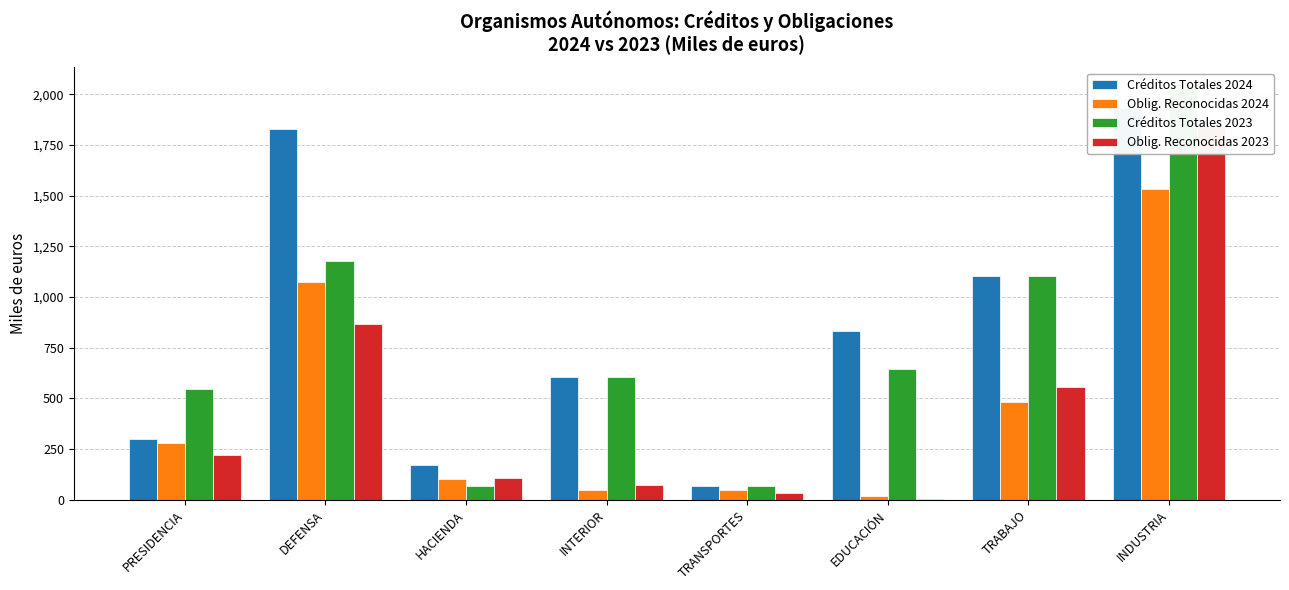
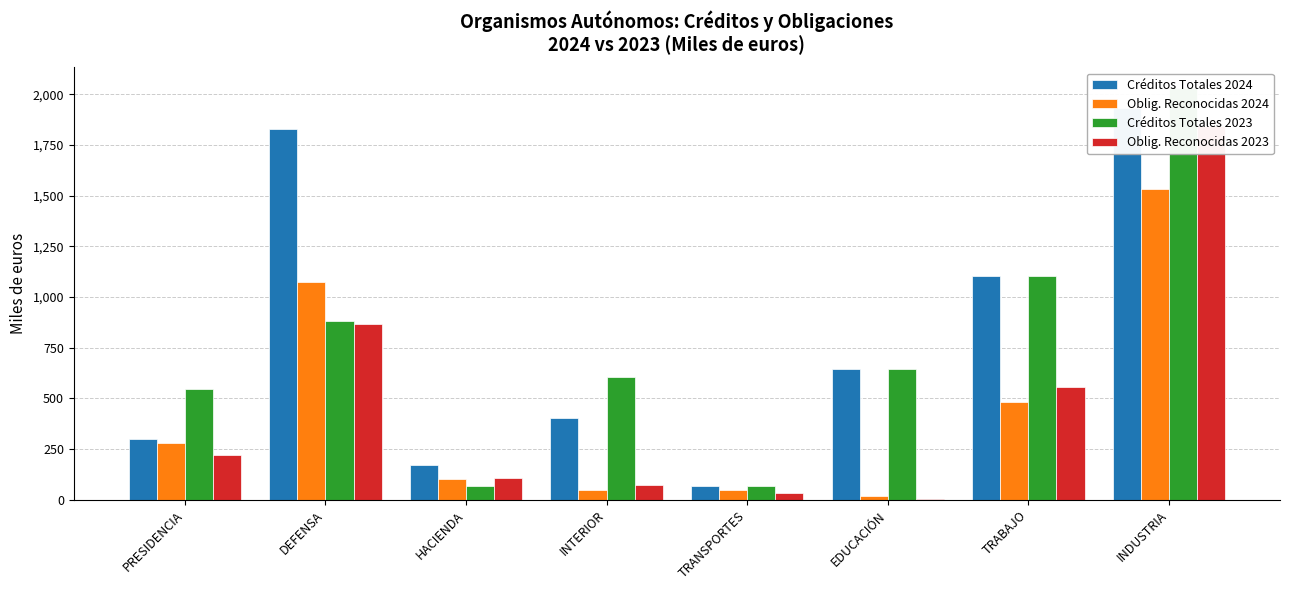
Créditos Totales 2023, DEFENSA: 1,180 -> 880
Créditos Totales 2024, INTERIOR: 610 -> 400
Créditos Totales 2024, EDUCACIÓN: 840 -> 640
